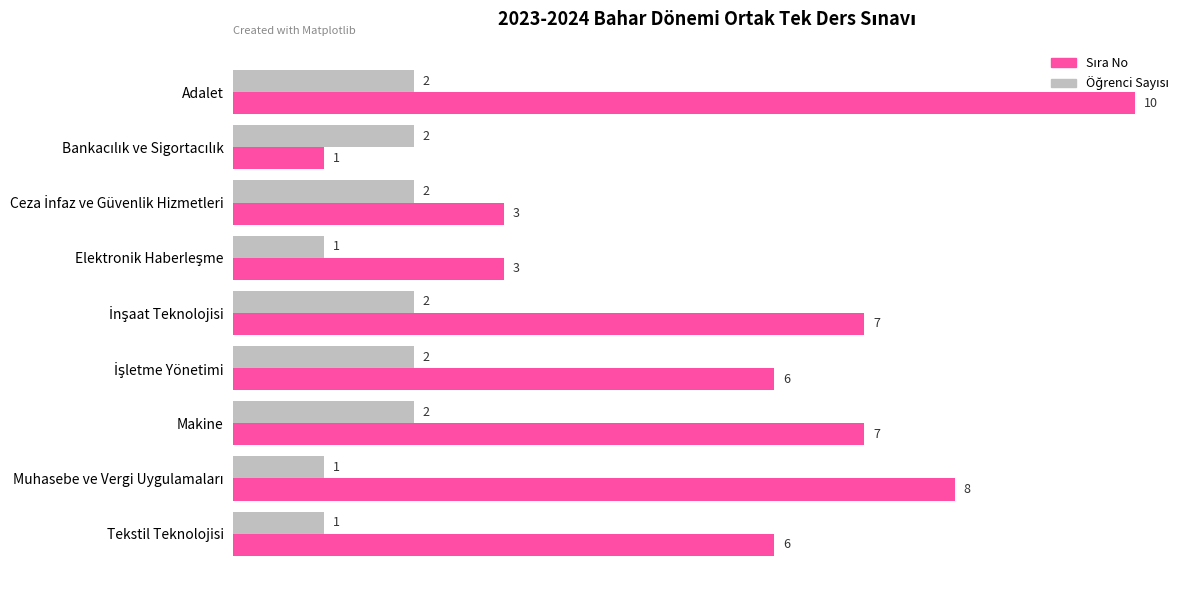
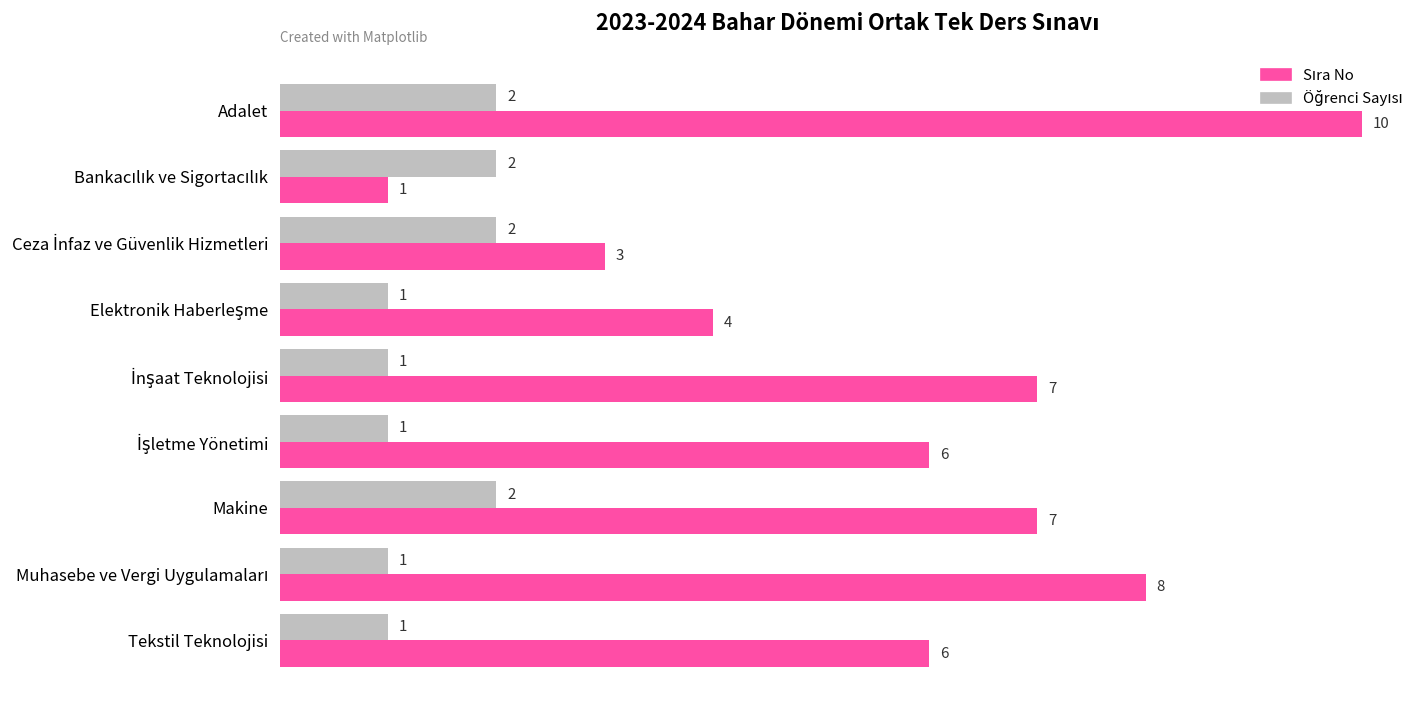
Sıra No, Elektronik Haberleşme: 3 -> 4
Öğrenci Sayısı, İnşaat Teknolojisi: 2 -> 1
Öğrenci Sayısı, İşletme Yönetimi: 2 -> 1
